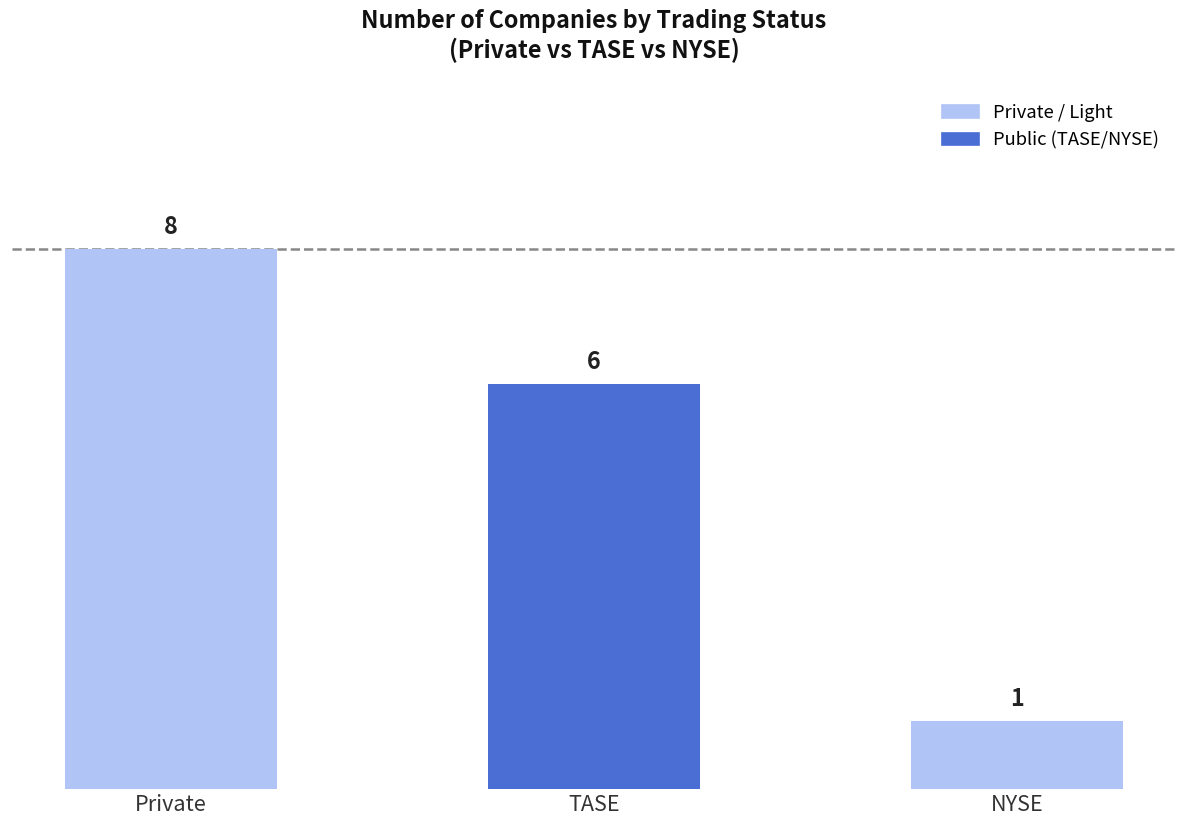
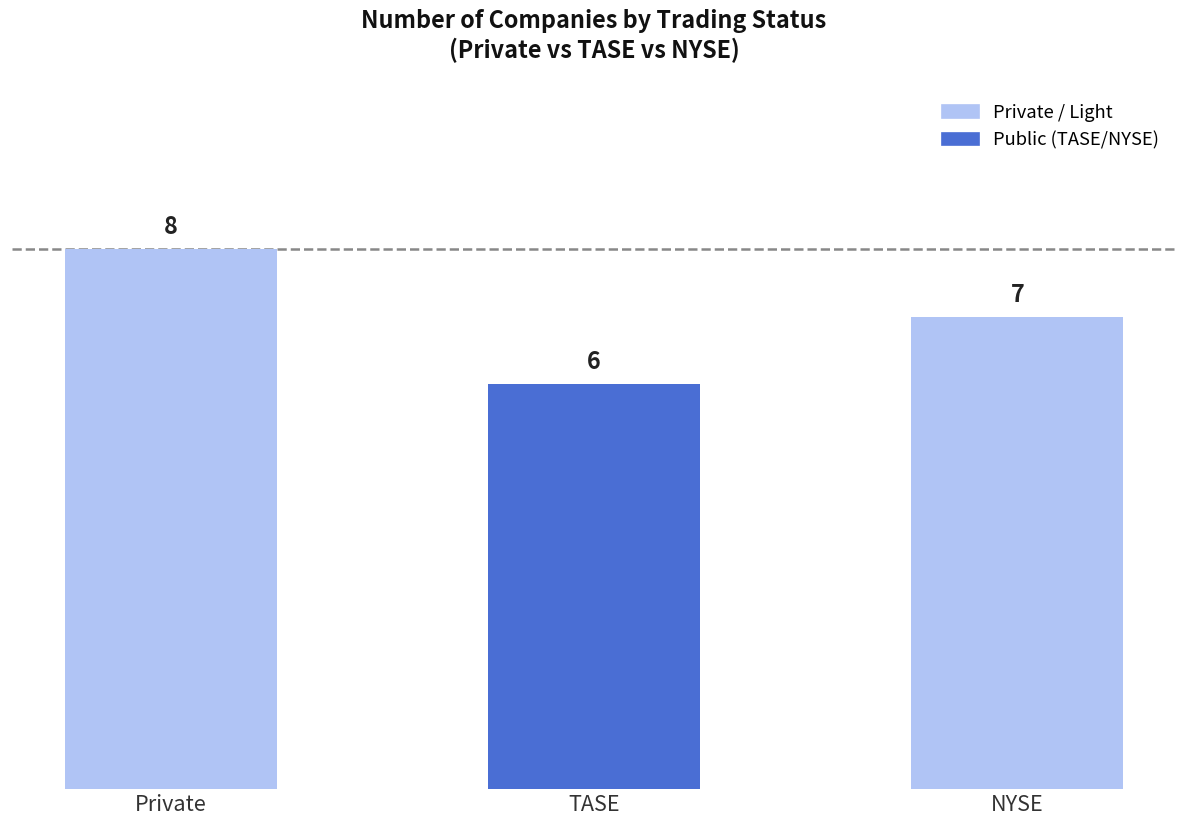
NYSE: 1 -> 7
